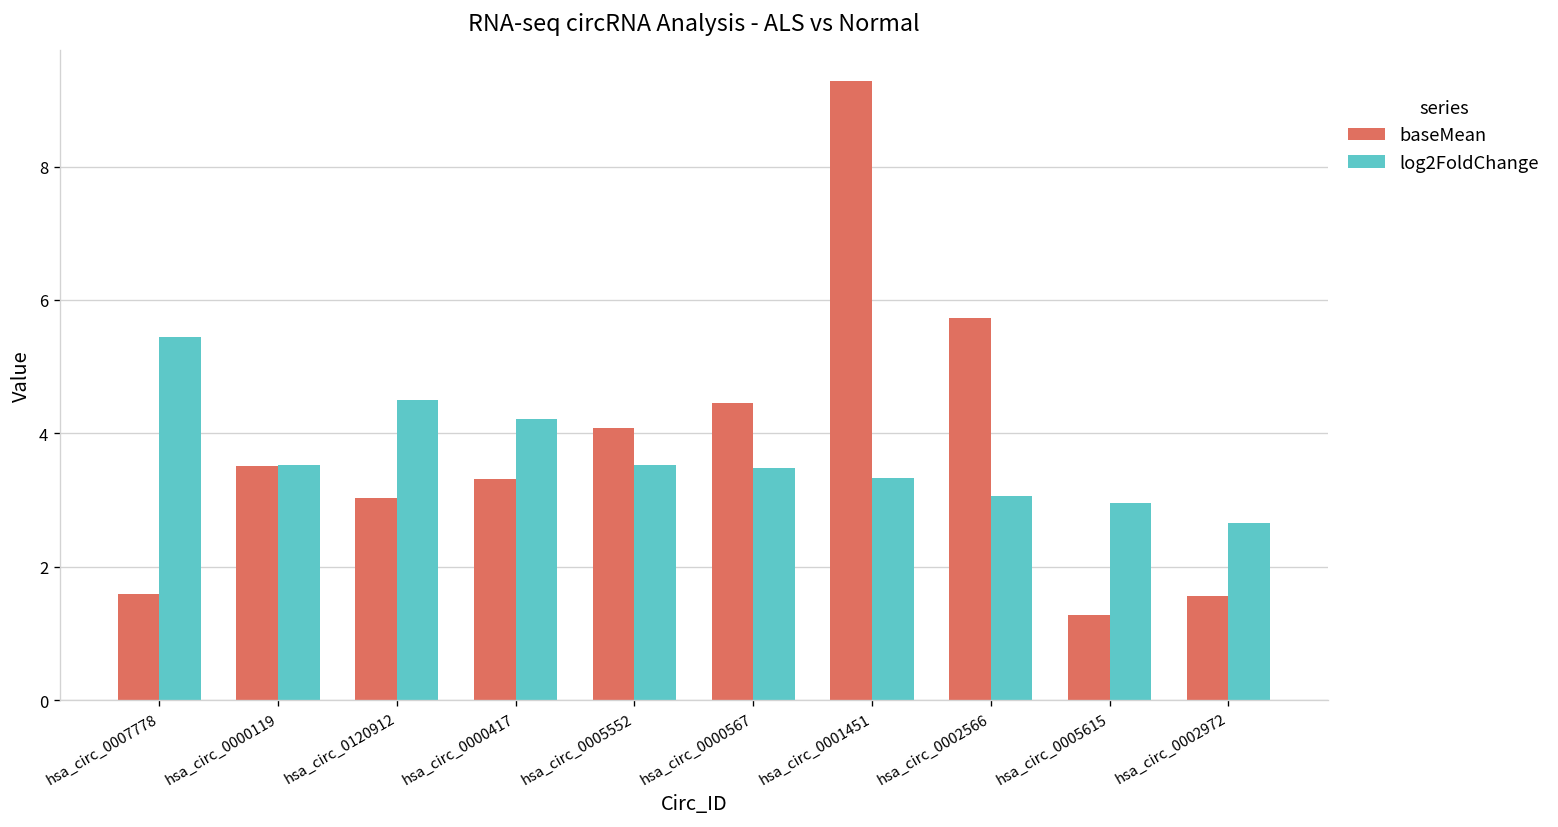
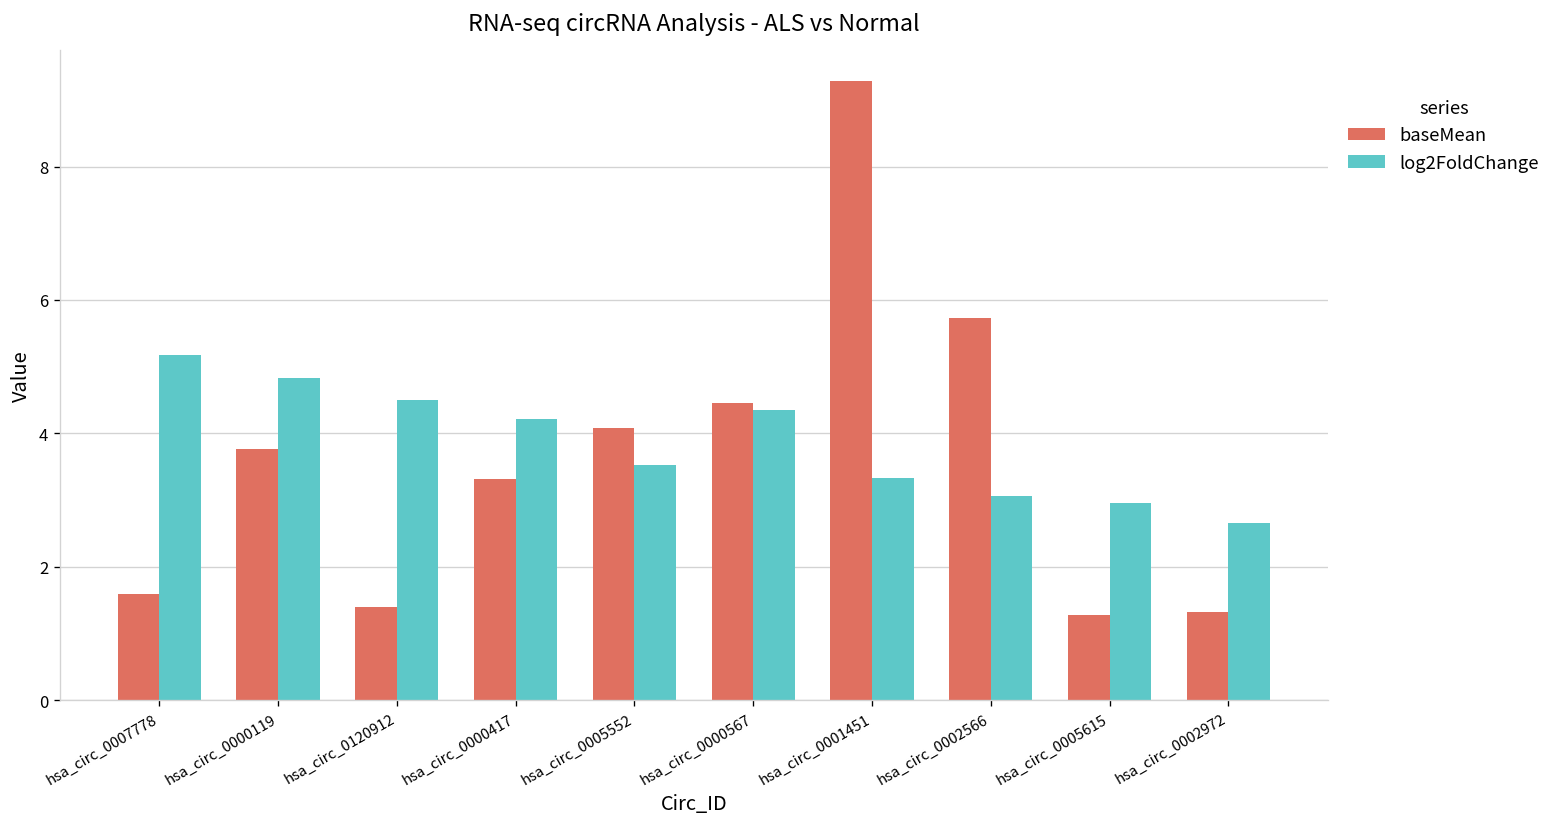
log2FoldChange, hsa_circ_0007778: 5.4 -> 5.2
baseMean, hsa_circ_0000119: 3.5 -> 3.8
log2FoldChange, hsa_circ_0000119: 3.5 -> 4.8
baseMean, hsa_circ_0120912: 3.0 -> 1.4
log2FoldChange, hsa_circ_0000567: 3.5 -> 4.3
baseMean, hsa_circ_0002972: 1.6 -> 1.3
